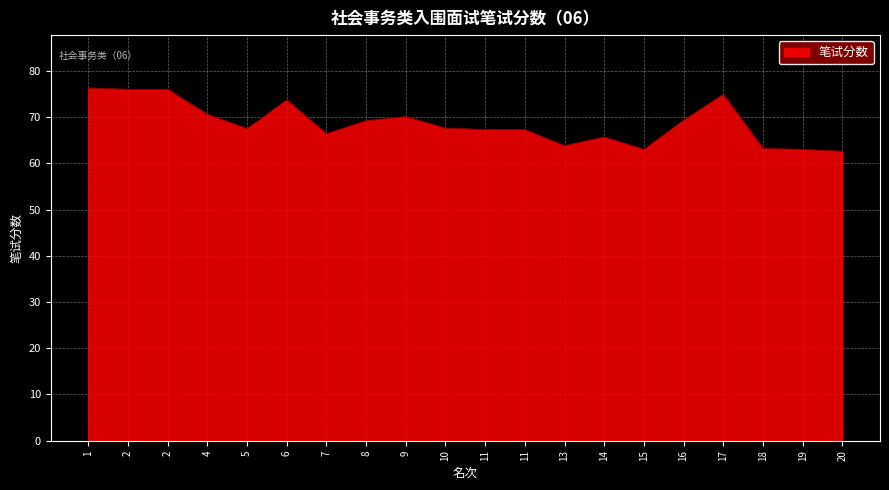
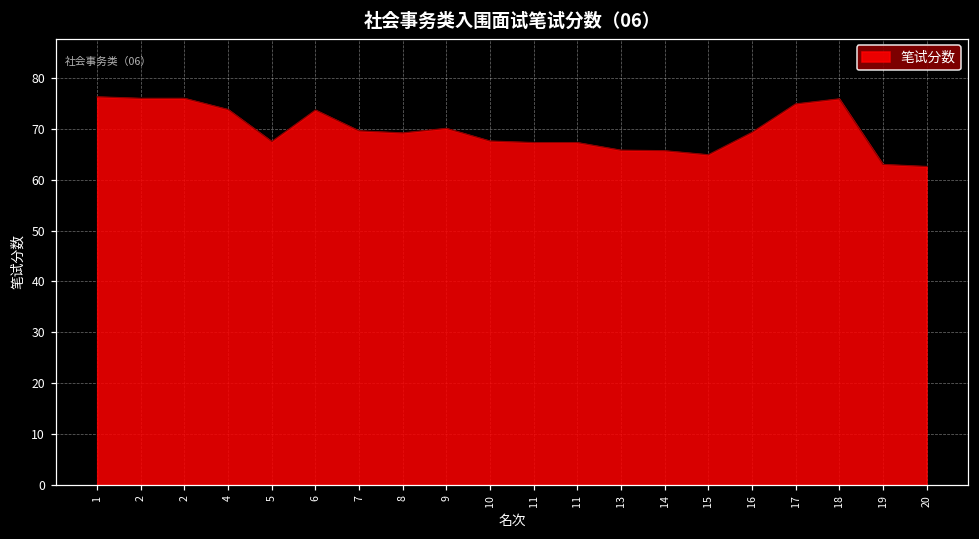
4: 71 -> 74
7: 66 -> 70
13: 64 -> 66
15: 63 -> 65
18: 63 -> 76
